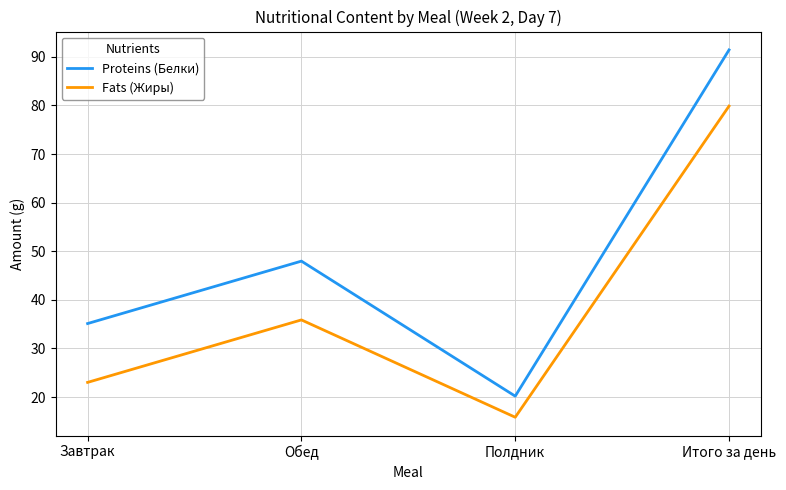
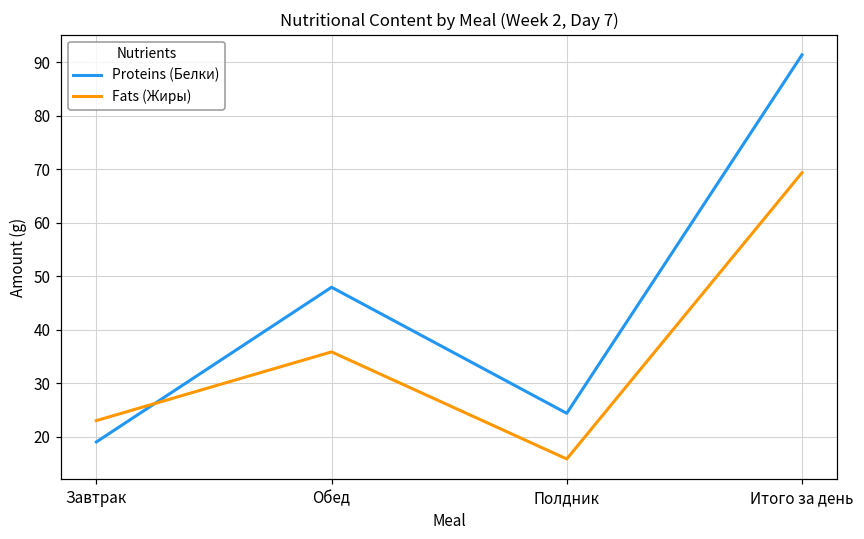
Proteins (Белки), Завтрак: 35 -> 19
Proteins (Белки), Полдник: 20 -> 24
Fats (Жиры), Итого за день: 80 -> 69
